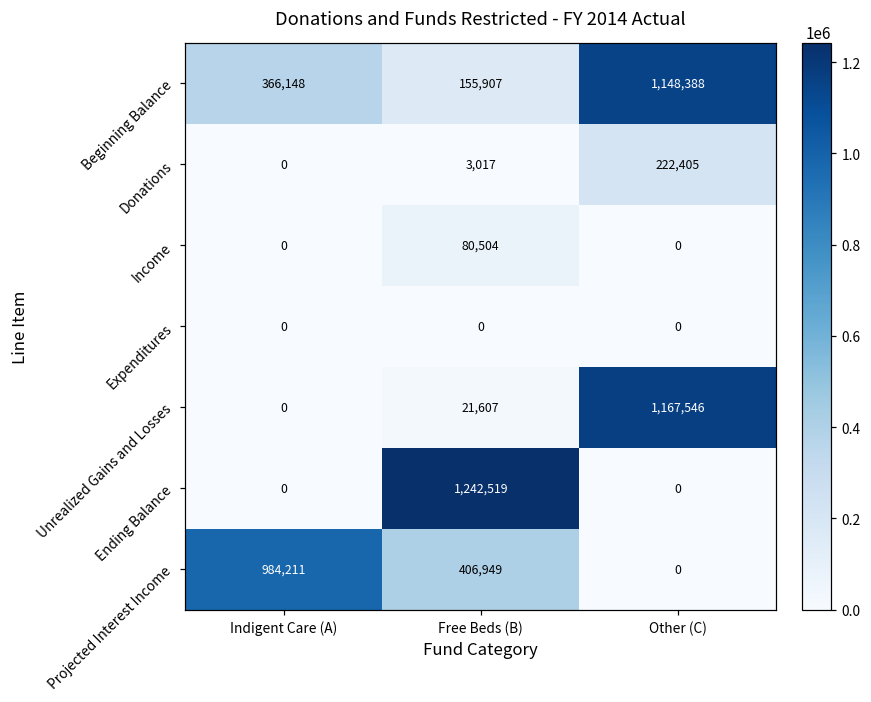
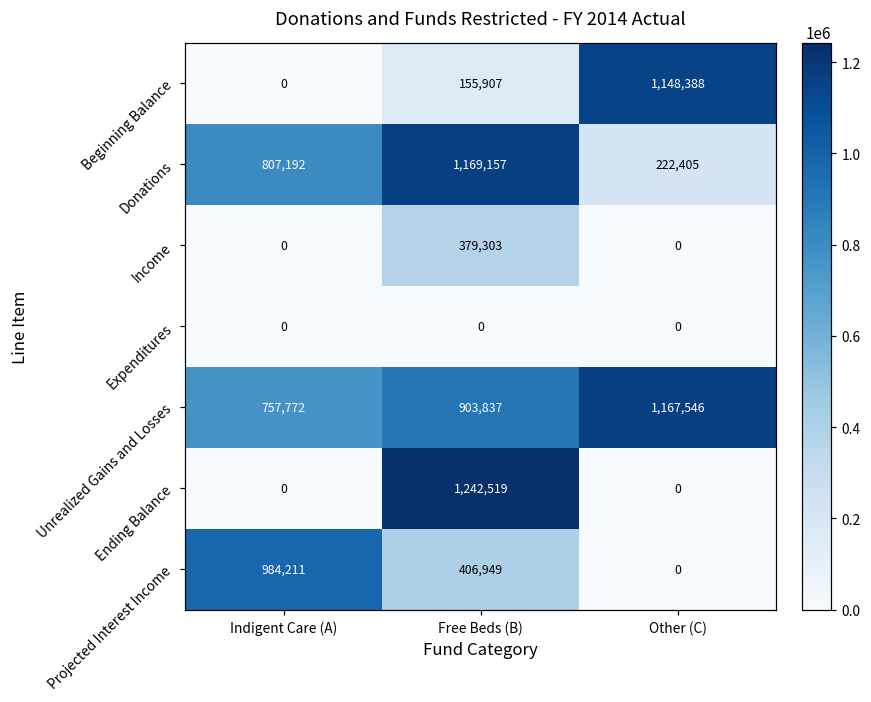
Beginning Balance, Indigent Care (A): 366,148 -> 0
Donations, Indigent Care (A): 0 -> 807,192
Donations, Free Beds (B): 3,017 -> 1,169,157
Income, Free Beds (B): 80,504 -> 379,303
Unrealized Gains and Losses, Indigent Care (A): 0 -> 757,772
Unrealized Gains and Losses, Free Beds (B): 21,607 -> 903,837
